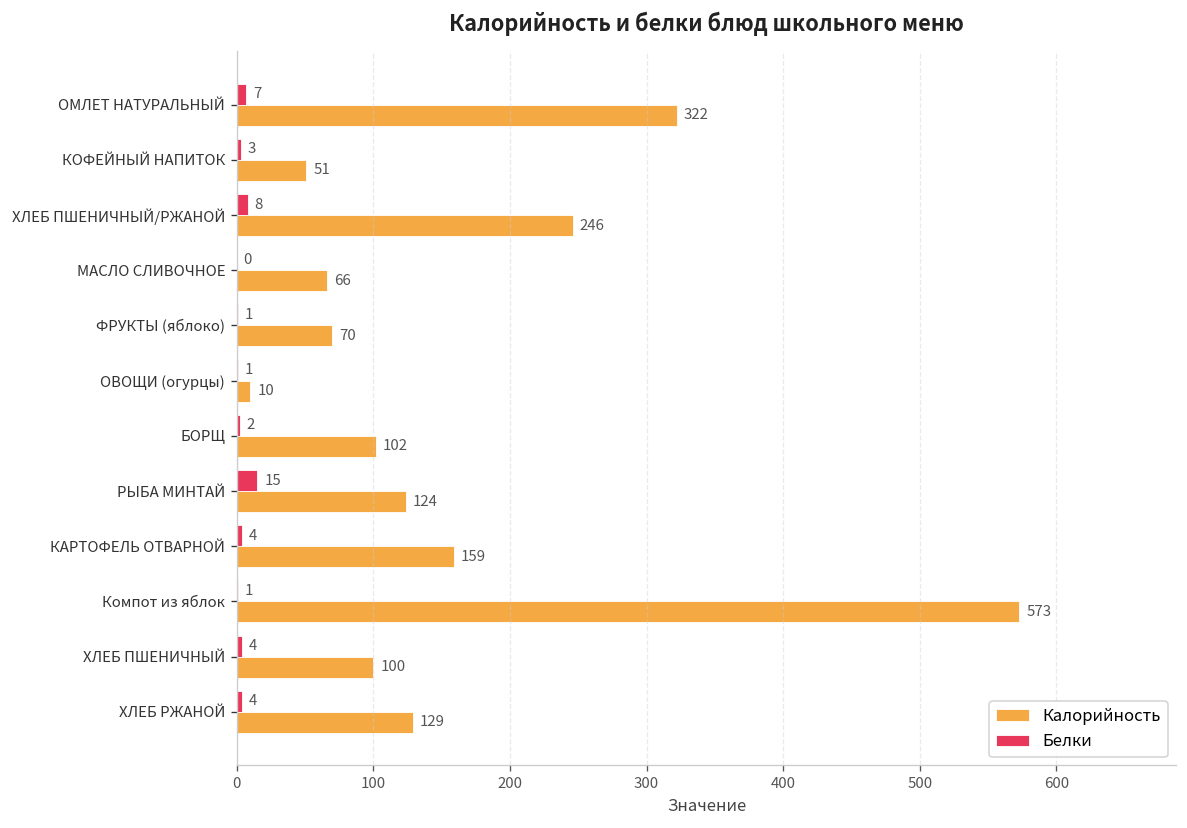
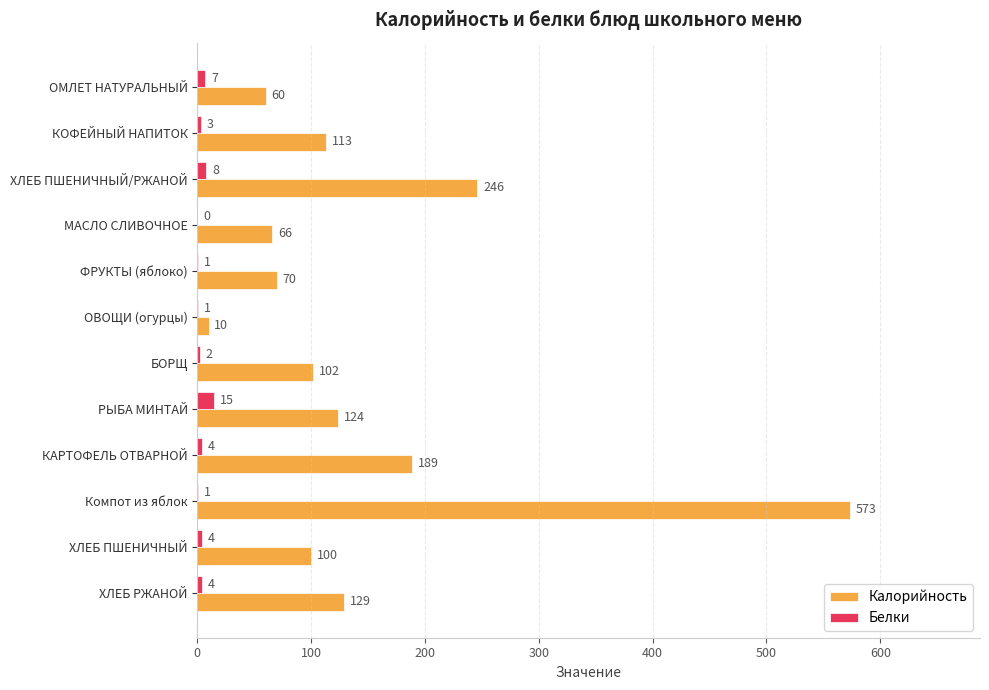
Калорийность, ОМЛЕТ НАТУРАЛЬНЫЙ: 322 -> 60
Калорийность, КОФЕЙНЫЙ НАПИТОК: 51 -> 113
Калорийность, КАРТОФЕЛЬ ОТВАРНОЙ: 159 -> 189
